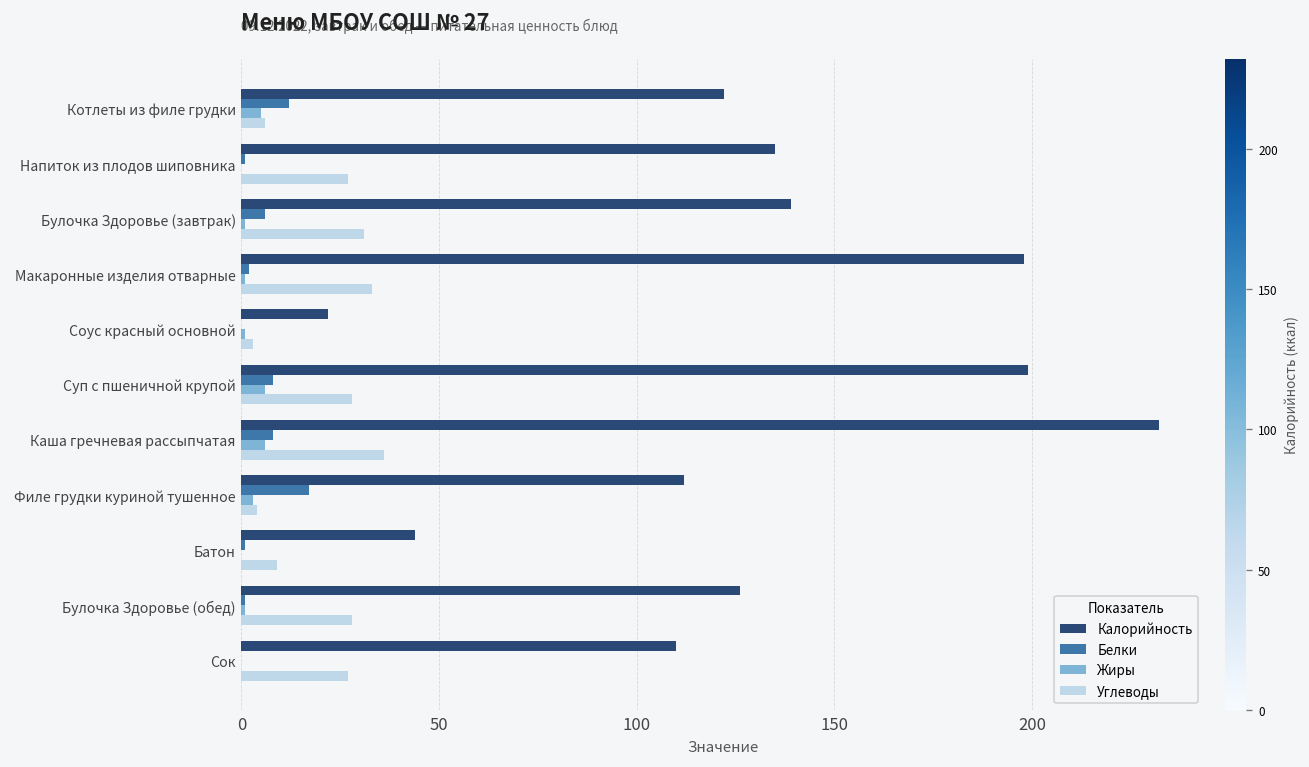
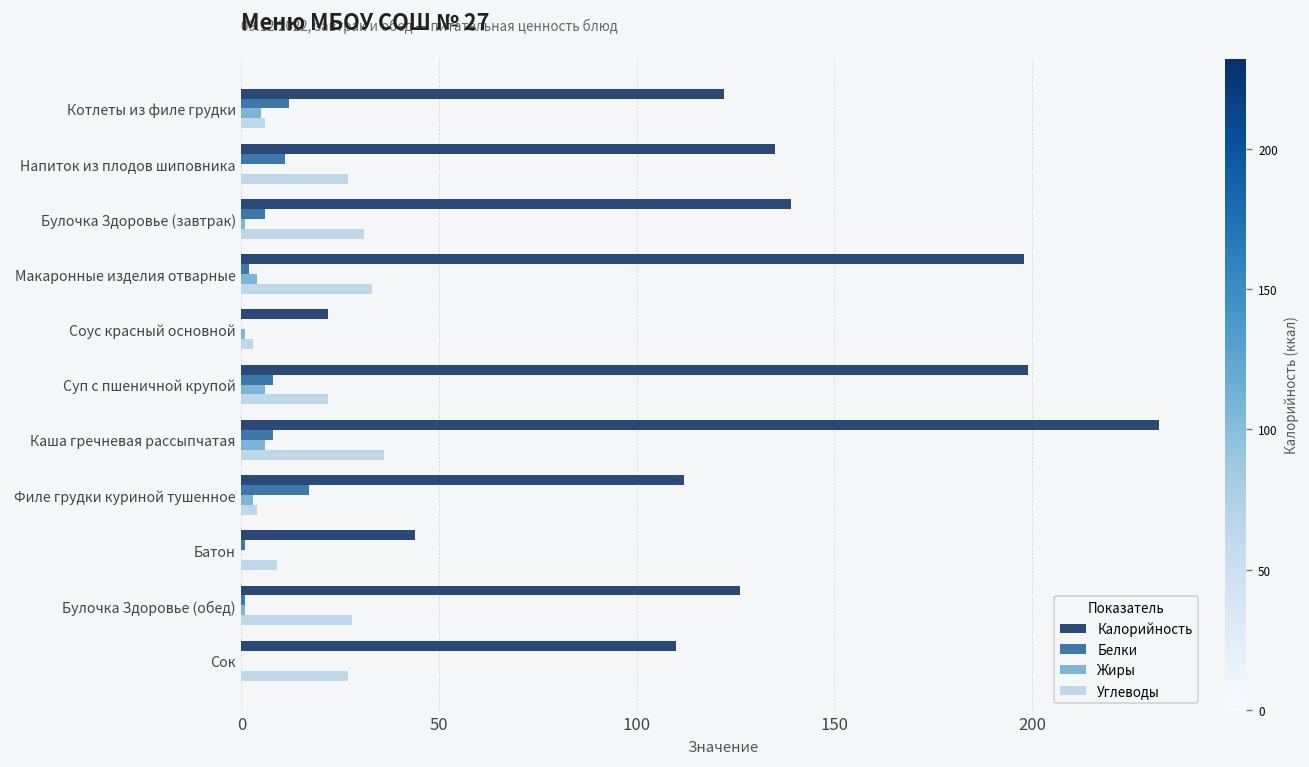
Белки, Напиток из плодов шиповника: 1 -> 11
Жиры, Макаронные изделия отварные: 1 -> 4
Углеводы, Суп с пшеничной крупой: 28 -> 22
